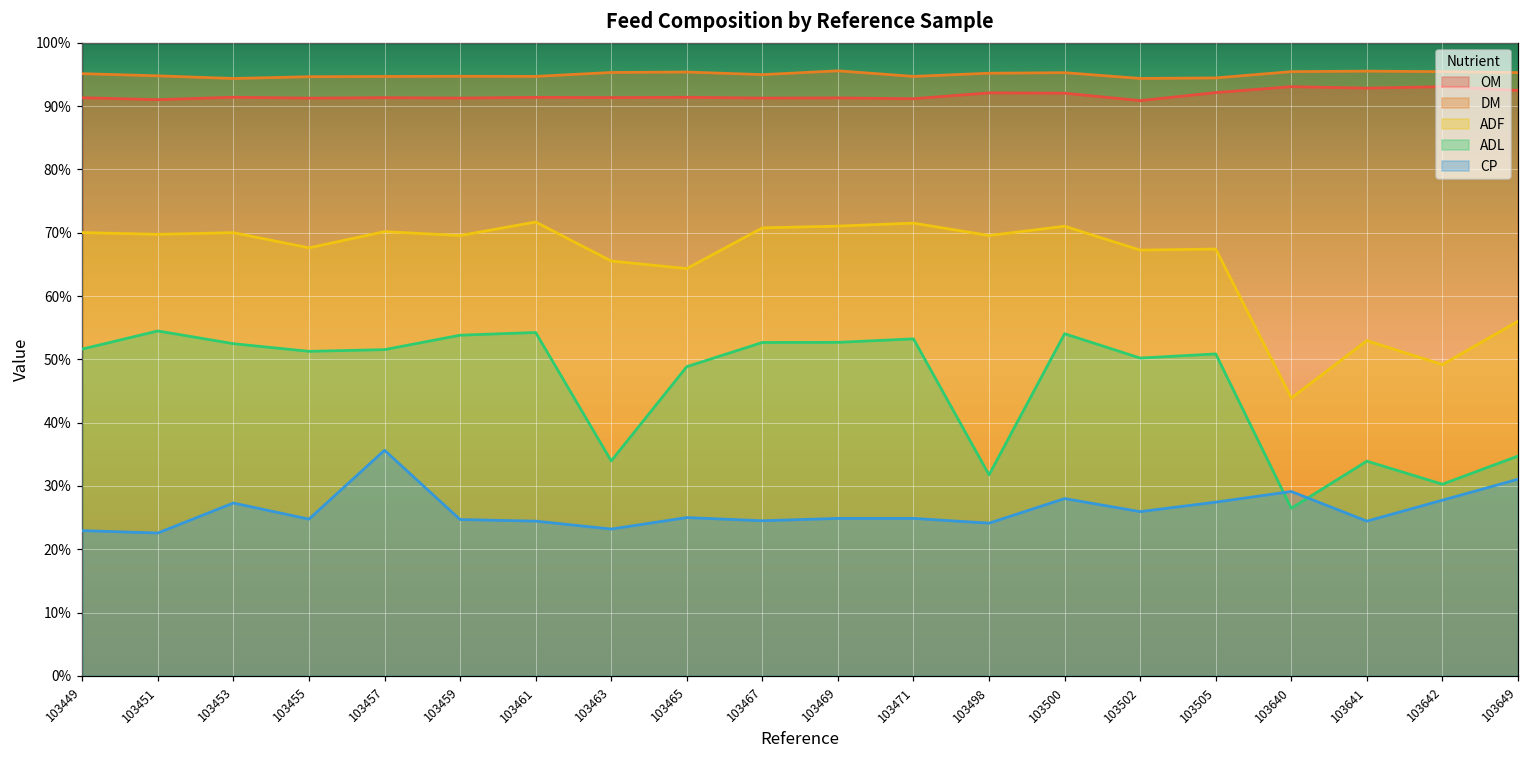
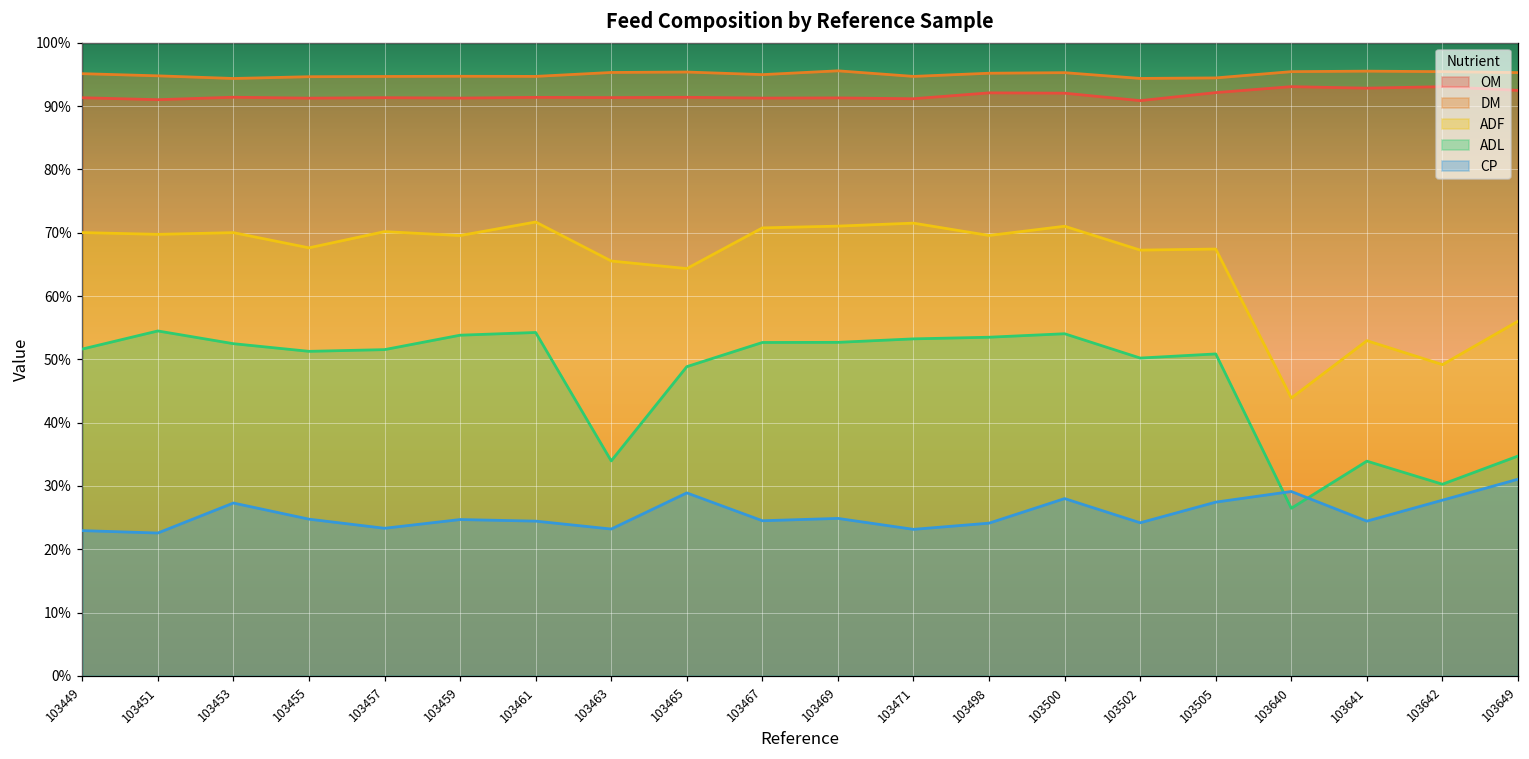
CP, 103457: 36% -> 23%
CP, 103465: 25% -> 29%
CP, 103471: 25% -> 23%
ADL, 103498: 32% -> 53%
CP, 103502: 26% -> 24%
